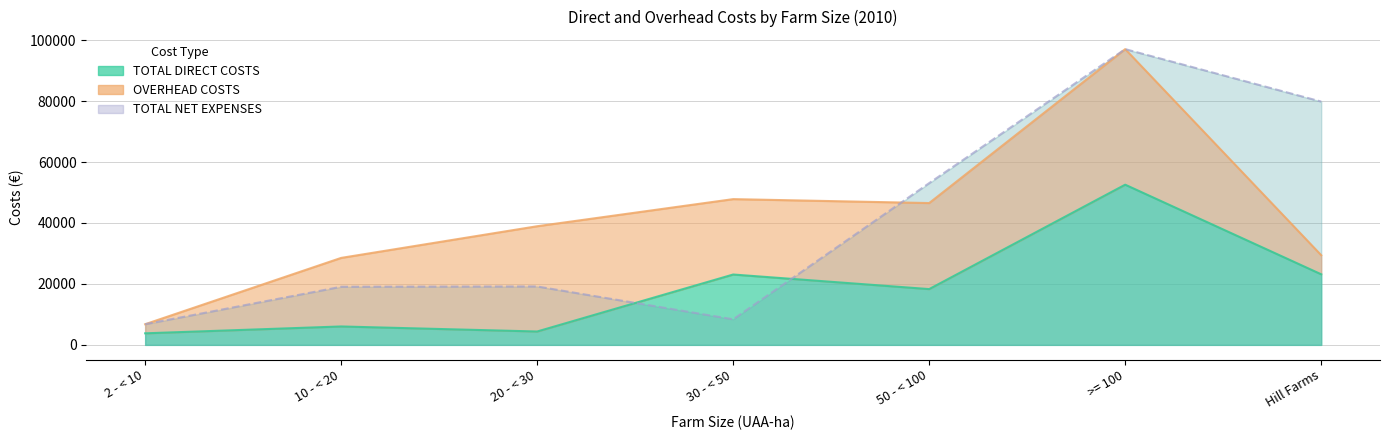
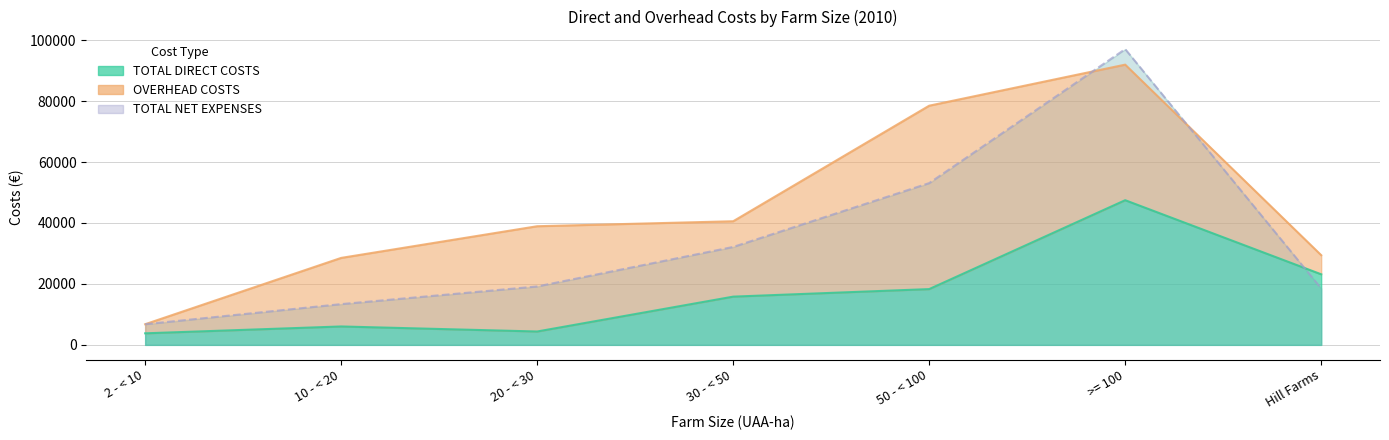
TOTAL NET EXPENSES, 10 - < 20: 19000 -> 13000
TOTAL DIRECT COSTS, 30 - < 50: 23000 -> 16000
TOTAL NET EXPENSES, 30 - < 50: 8000 -> 32000
OVERHEAD COSTS, 50 - < 100: 28000 -> 60000
TOTAL DIRECT COSTS, >= 100: 53000 -> 47000
TOTAL NET EXPENSES, Hill Farms: 80000 -> 19000
